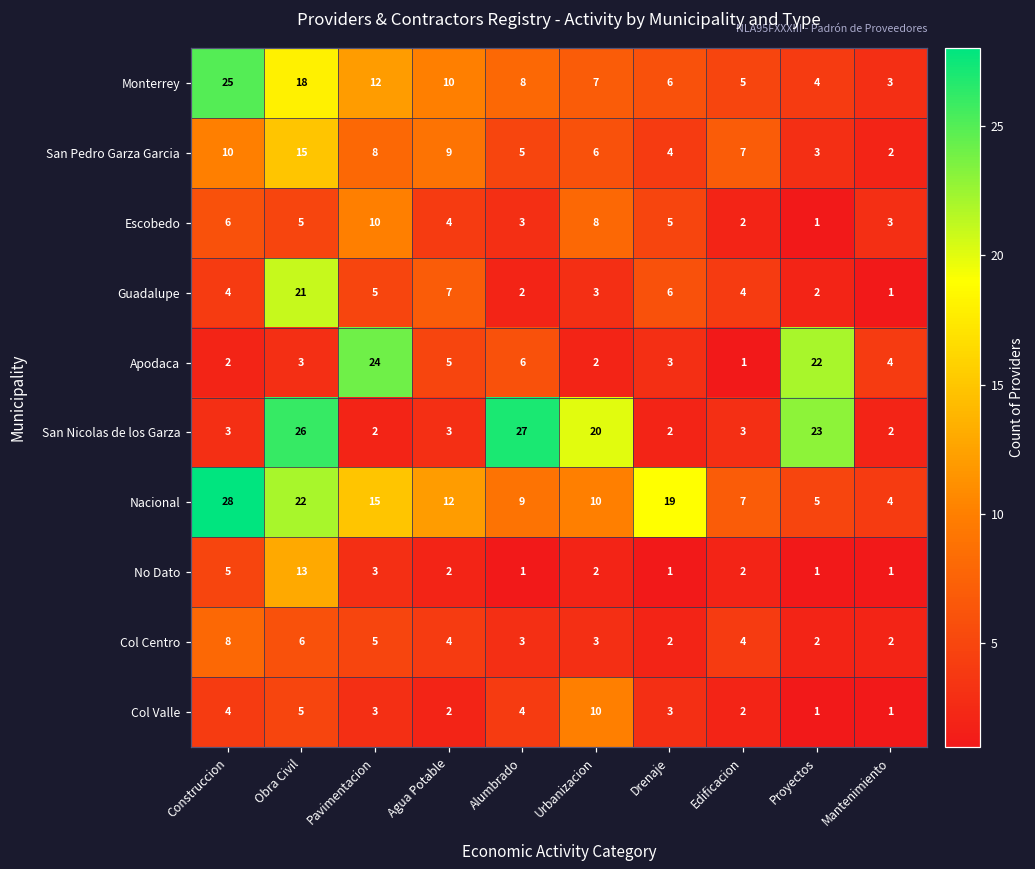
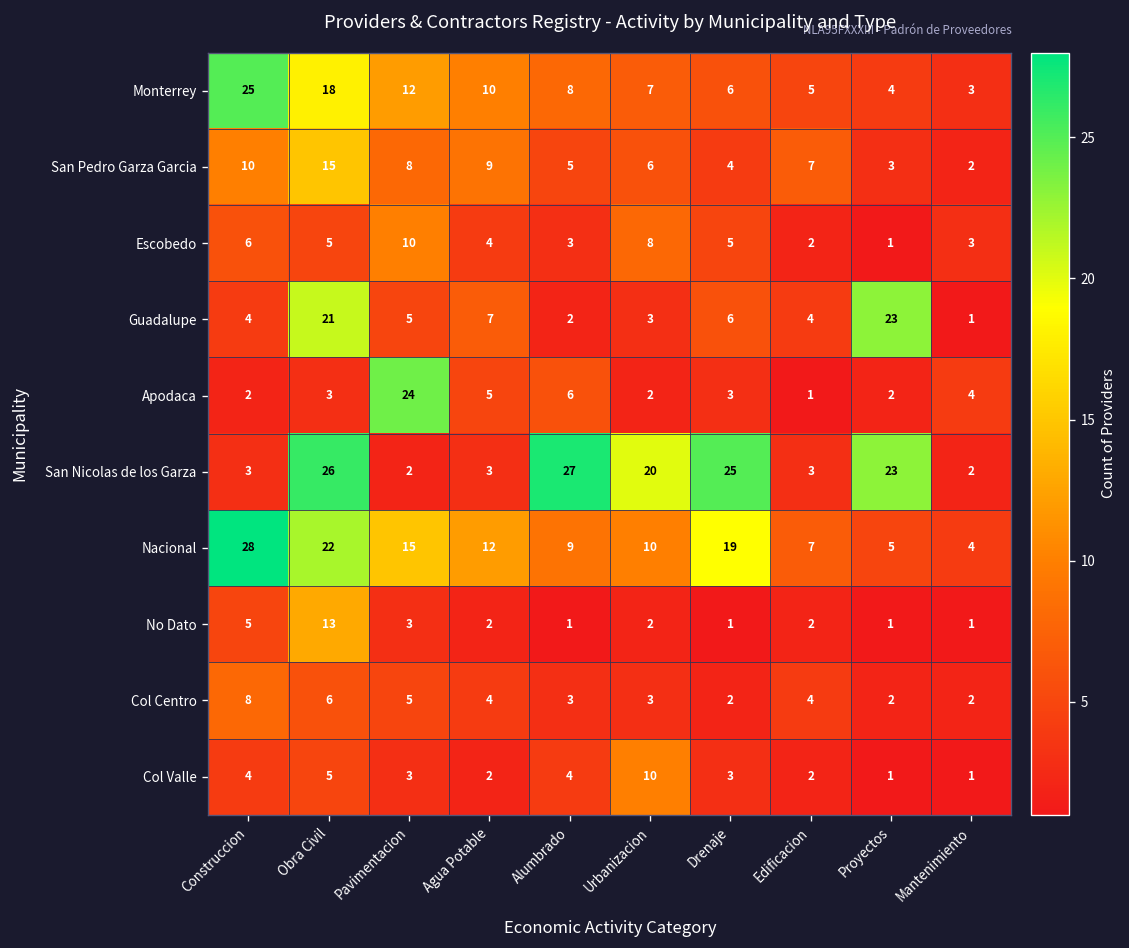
Guadalupe, Proyectos: 2 -> 23
Apodaca, Proyectos: 22 -> 2
San Nicolas de los Garza, Drenaje: 2 -> 25
